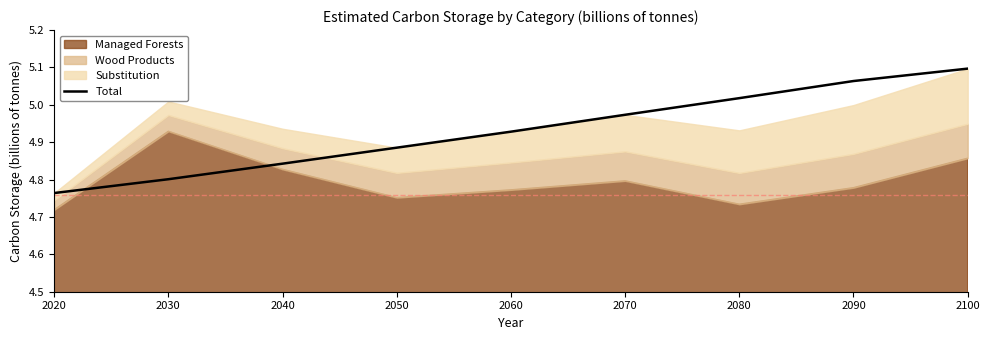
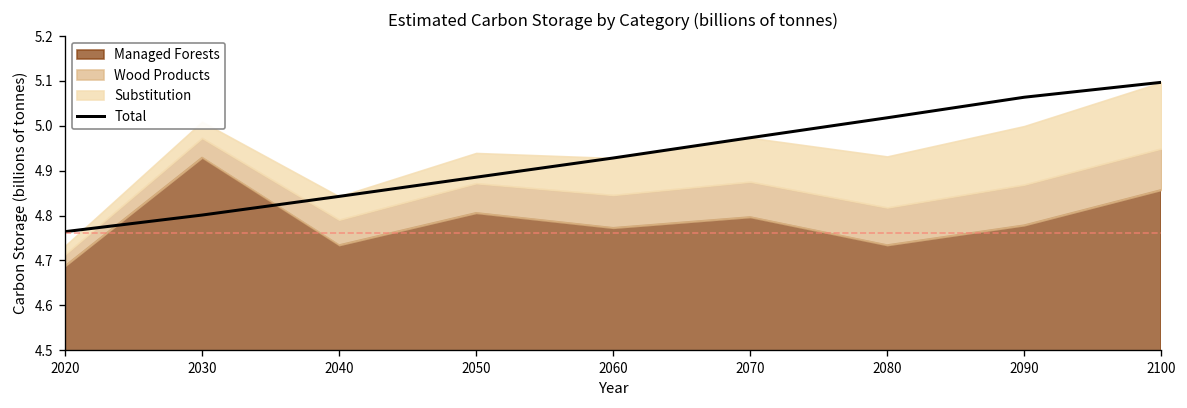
Managed Forests, 2020: 4.72 -> 4.69
Managed Forests, 2040: 4.83 -> 4.73
Managed Forests, 2050: 4.75 -> 4.81
